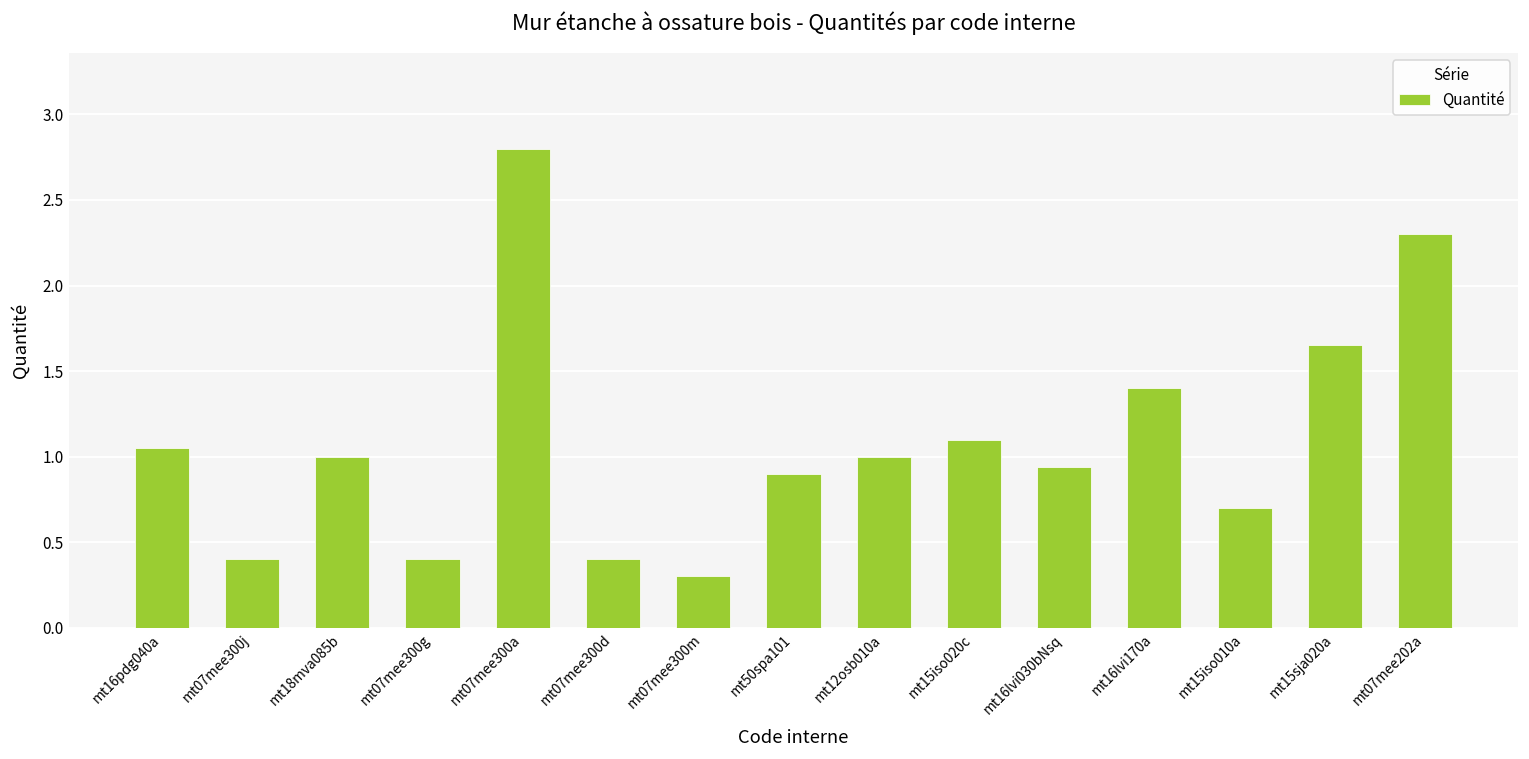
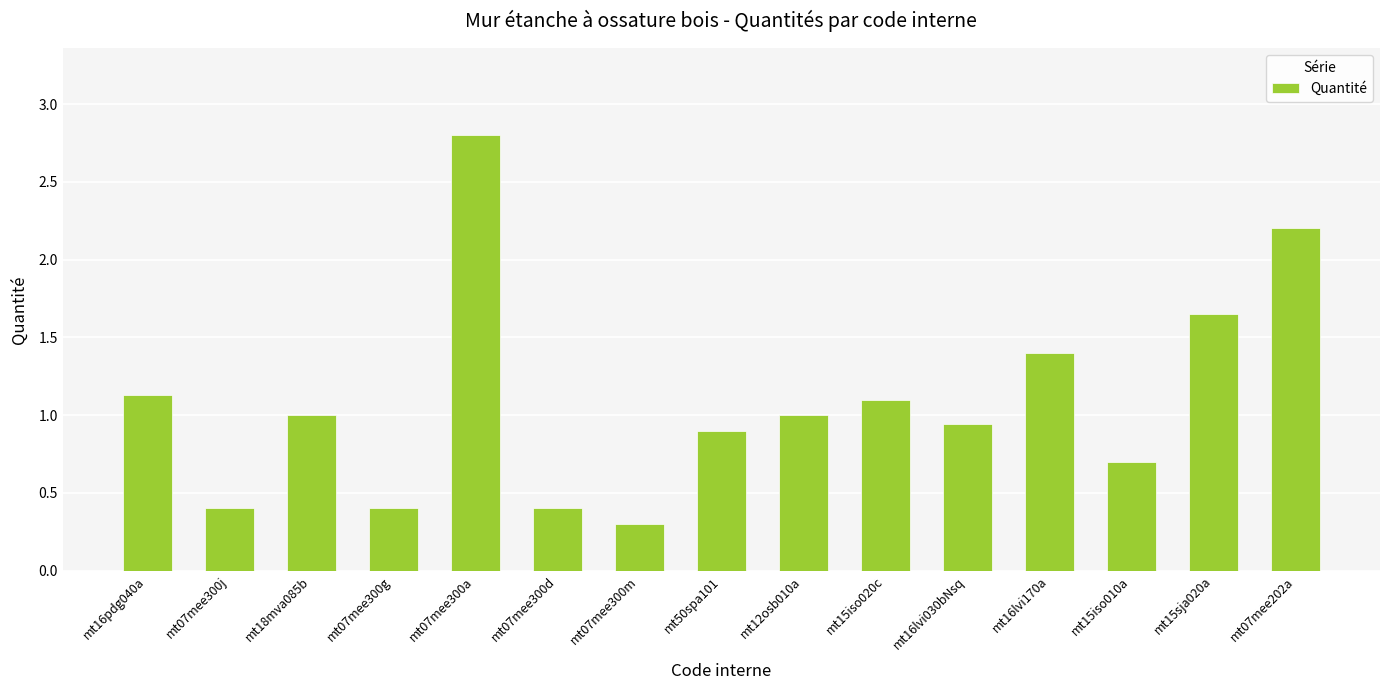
mt16pdg040a: 1.05 -> 1.13
mt07mee202a: 2.3 -> 2.2
